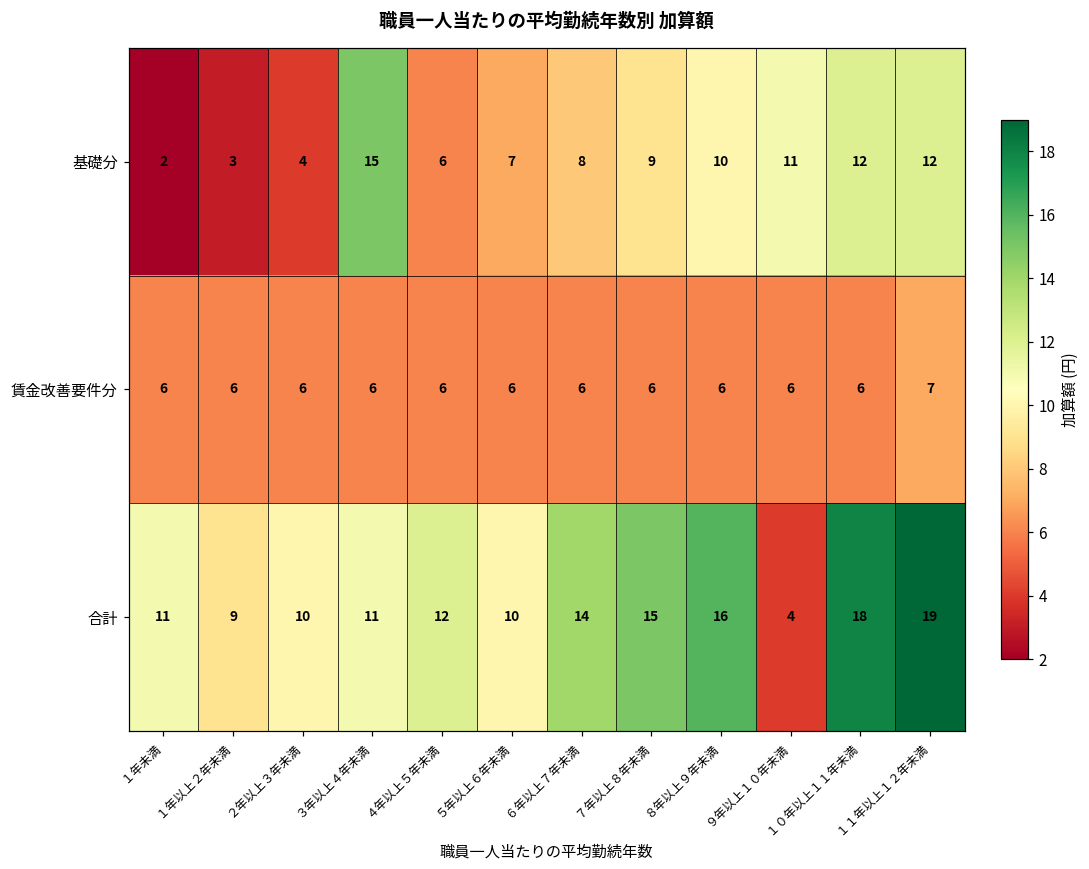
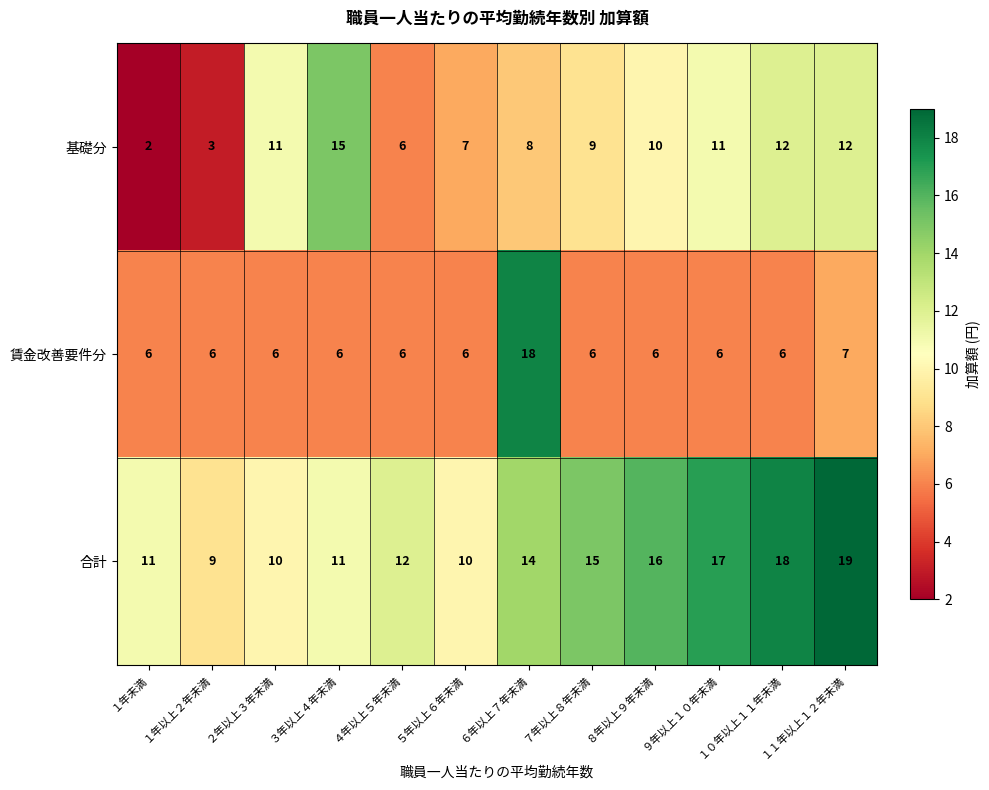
基礎分, ２年以上３年未満: 4 -> 11
賃金改善要件分, ６年以上７年未満: 6 -> 18
合計, ９年以上１０年未満: 4 -> 17
